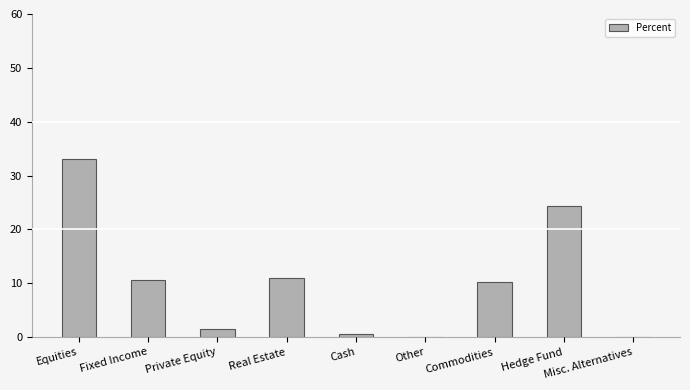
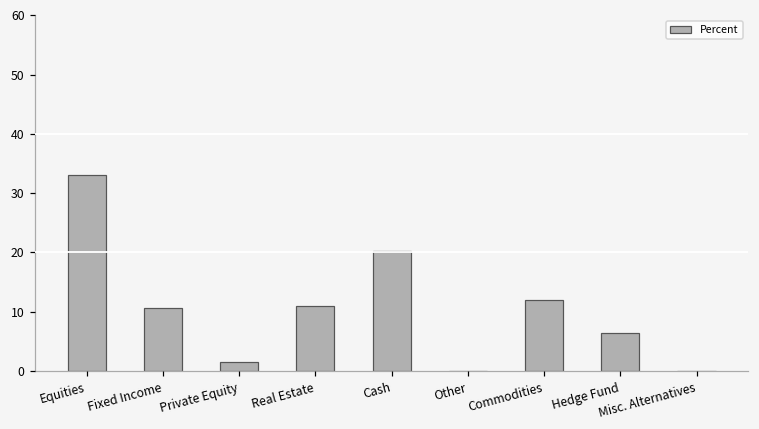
Cash: 1 -> 20
Commodities: 10 -> 12
Hedge Fund: 24 -> 6
